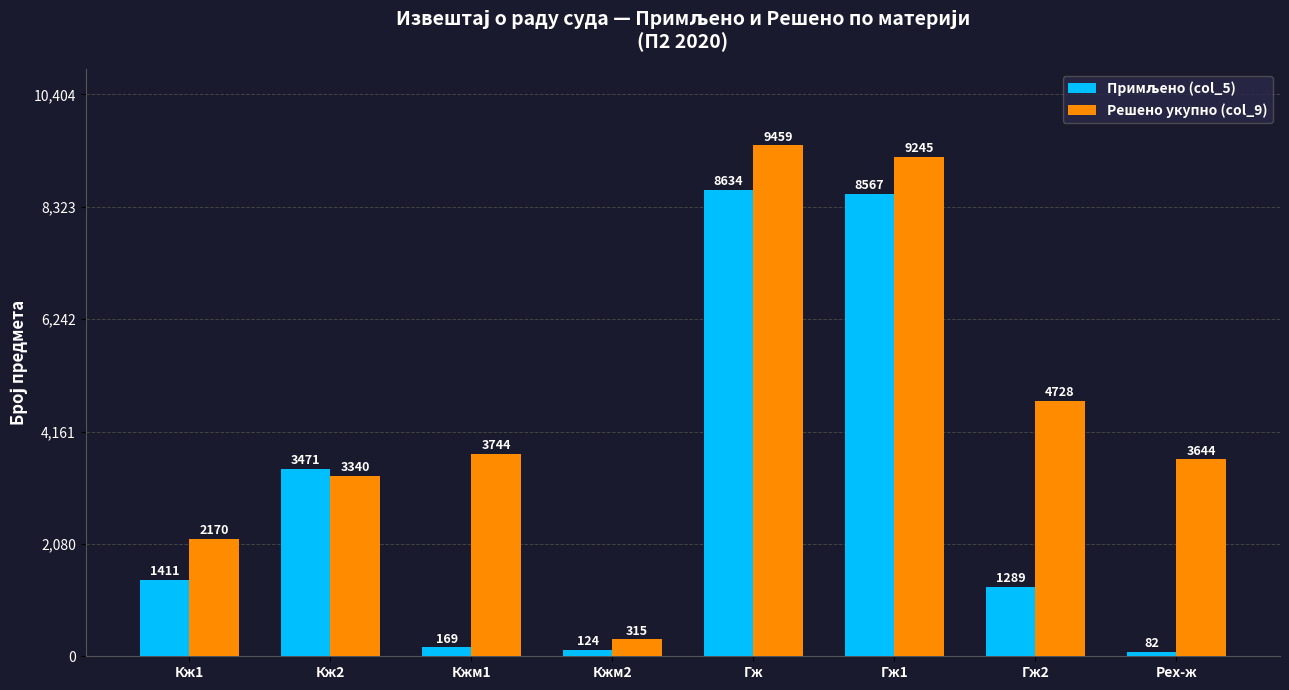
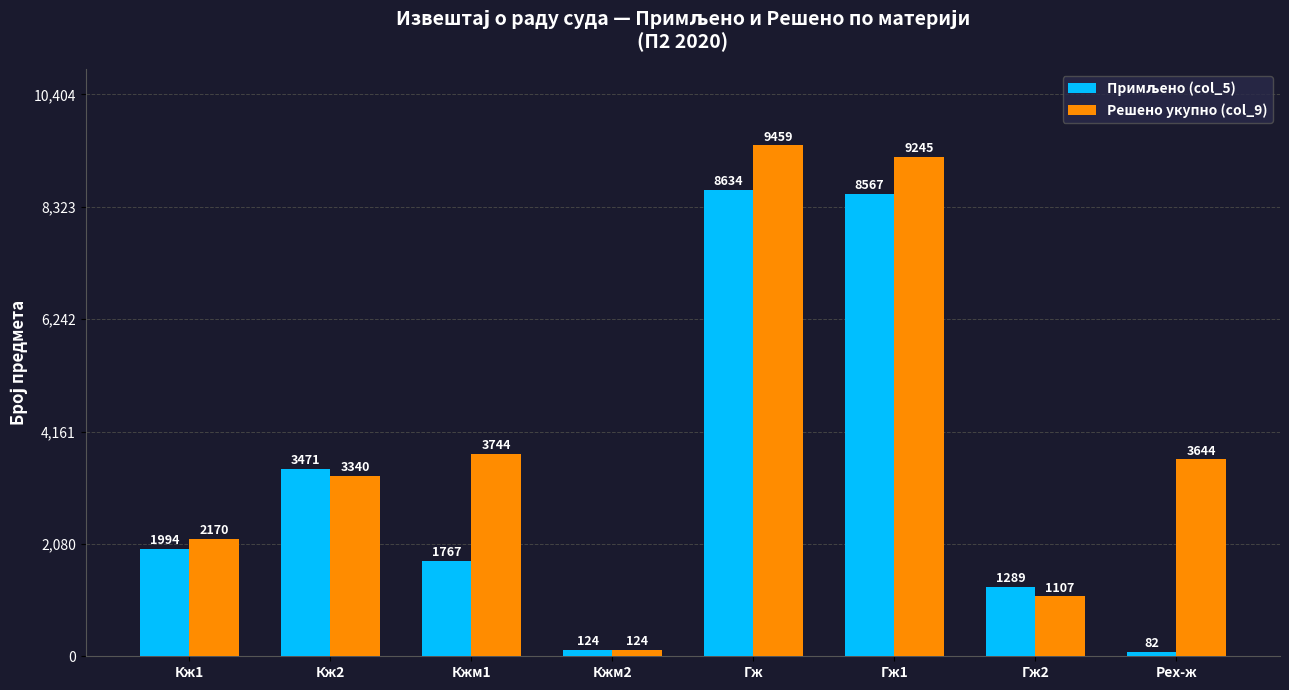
Примљено (col_5), Кж1: 1411 -> 1994
Примљено (col_5), Кжм1: 169 -> 1767
Решено укупно (col_9), Кжм2: 315 -> 124
Решено укупно (col_9), Гж2: 4728 -> 1107
